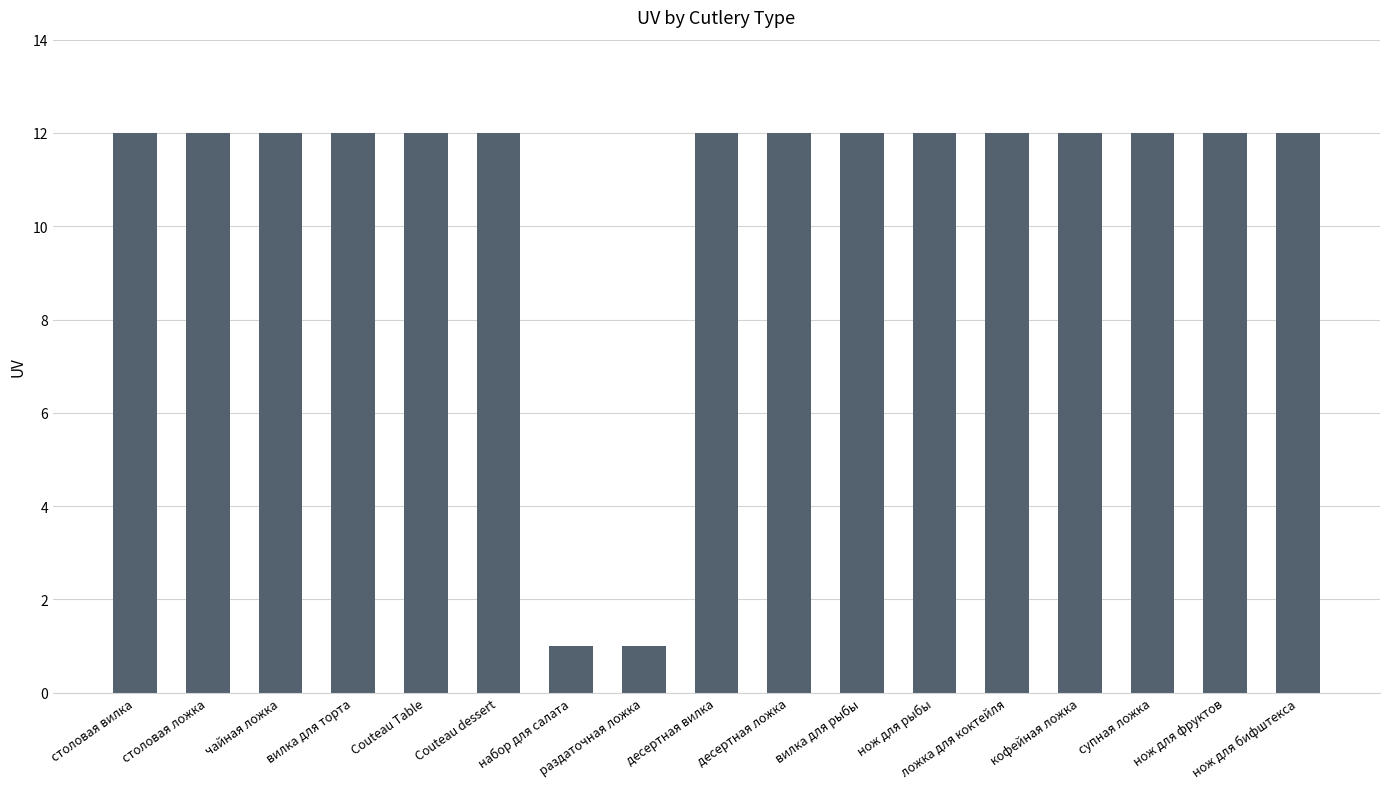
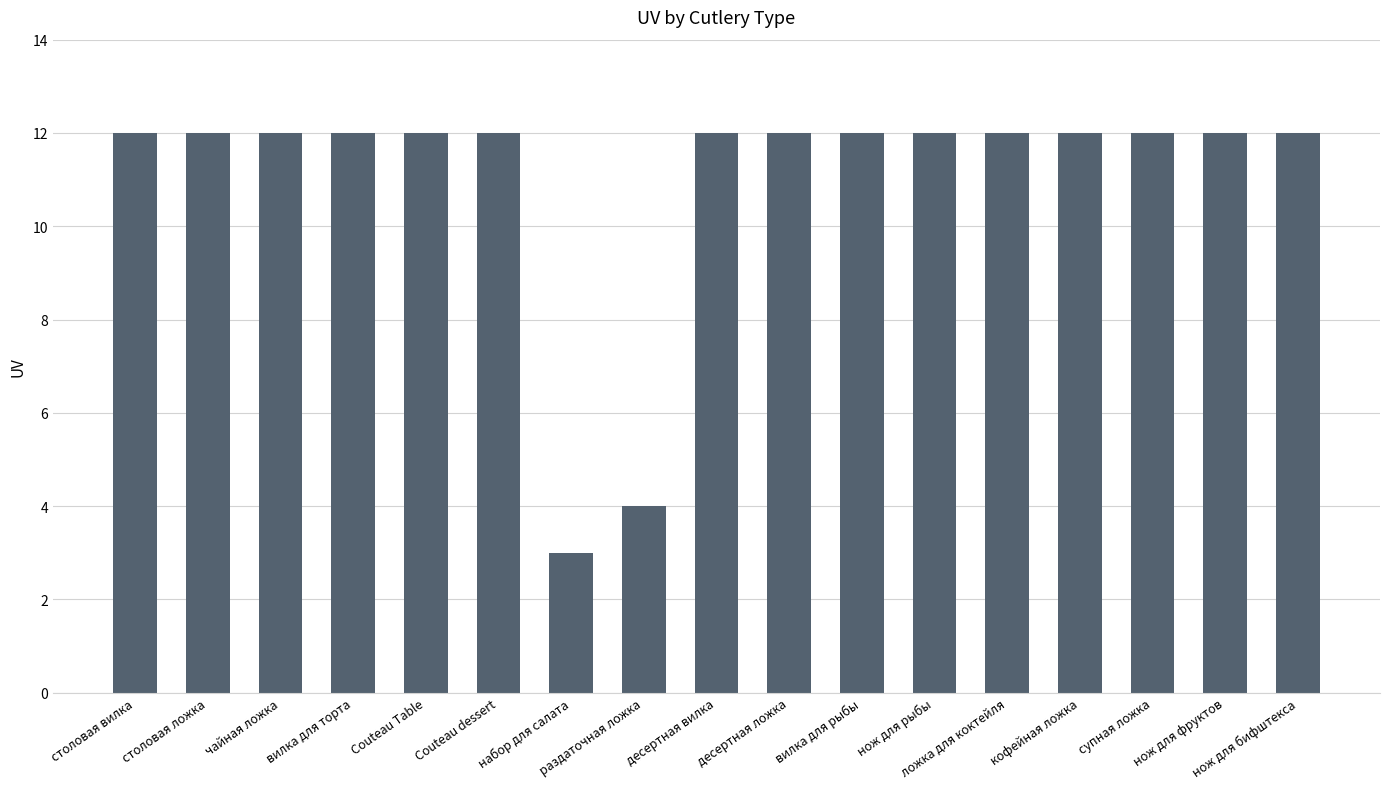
набор для салата: 1 -> 3
раздаточная ложка: 1 -> 4
